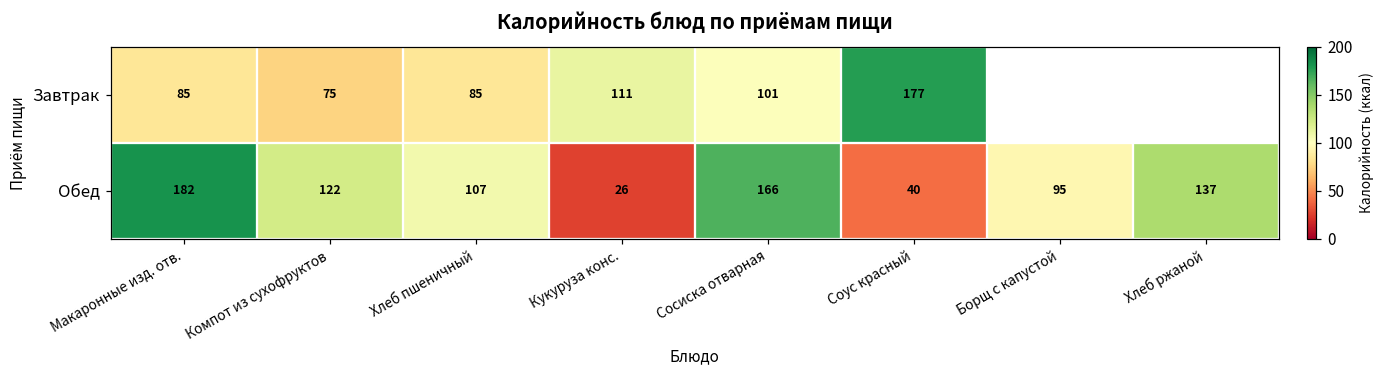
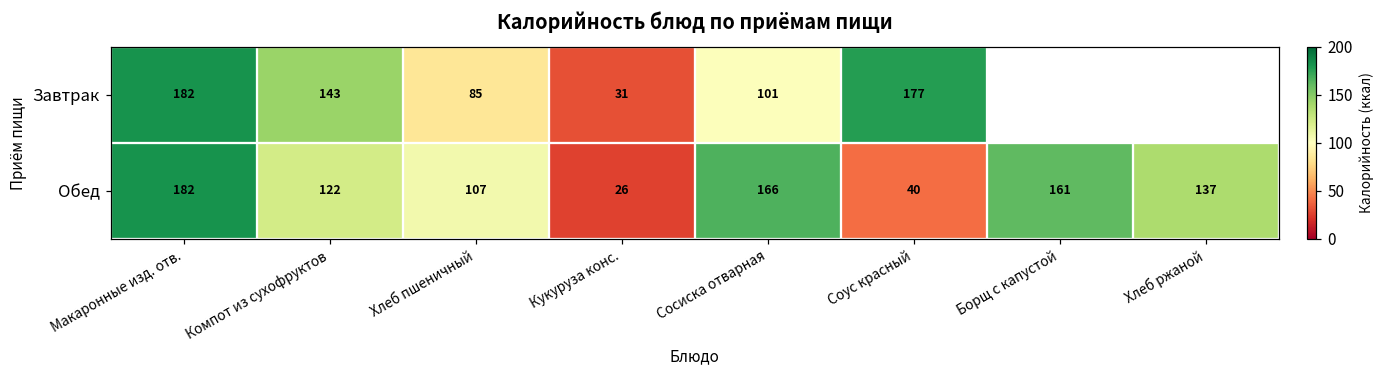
Завтрак, Макаронные изд. отв.: 85 -> 182
Завтрак, Компот из сухофруктов: 75 -> 143
Завтрак, Кукуруза конс.: 111 -> 31
Обед, Борщ с капустой: 95 -> 161
